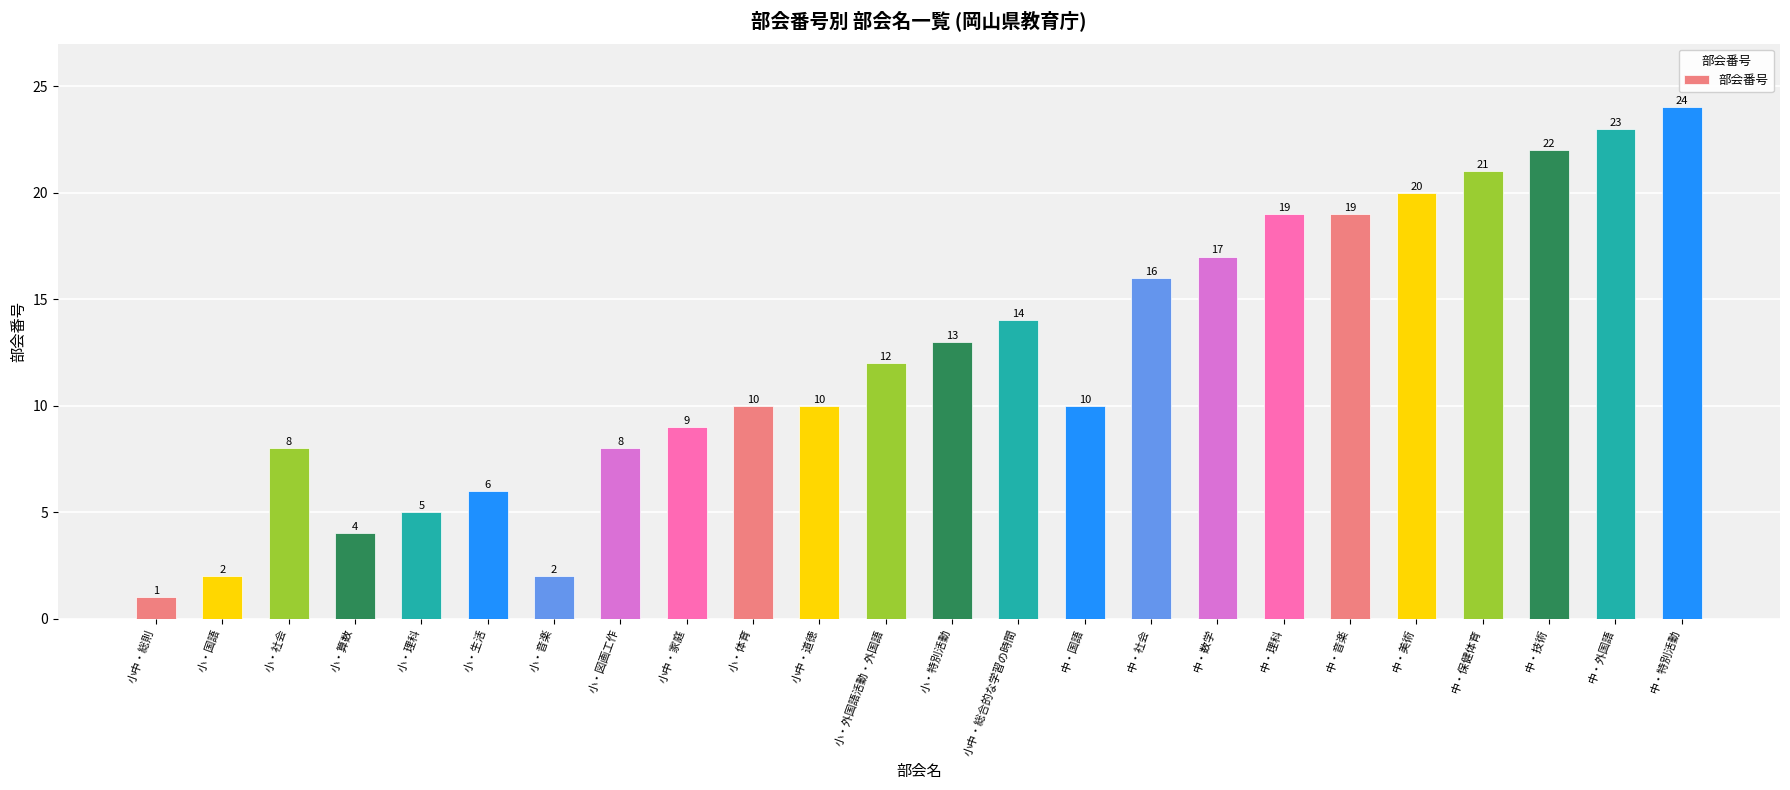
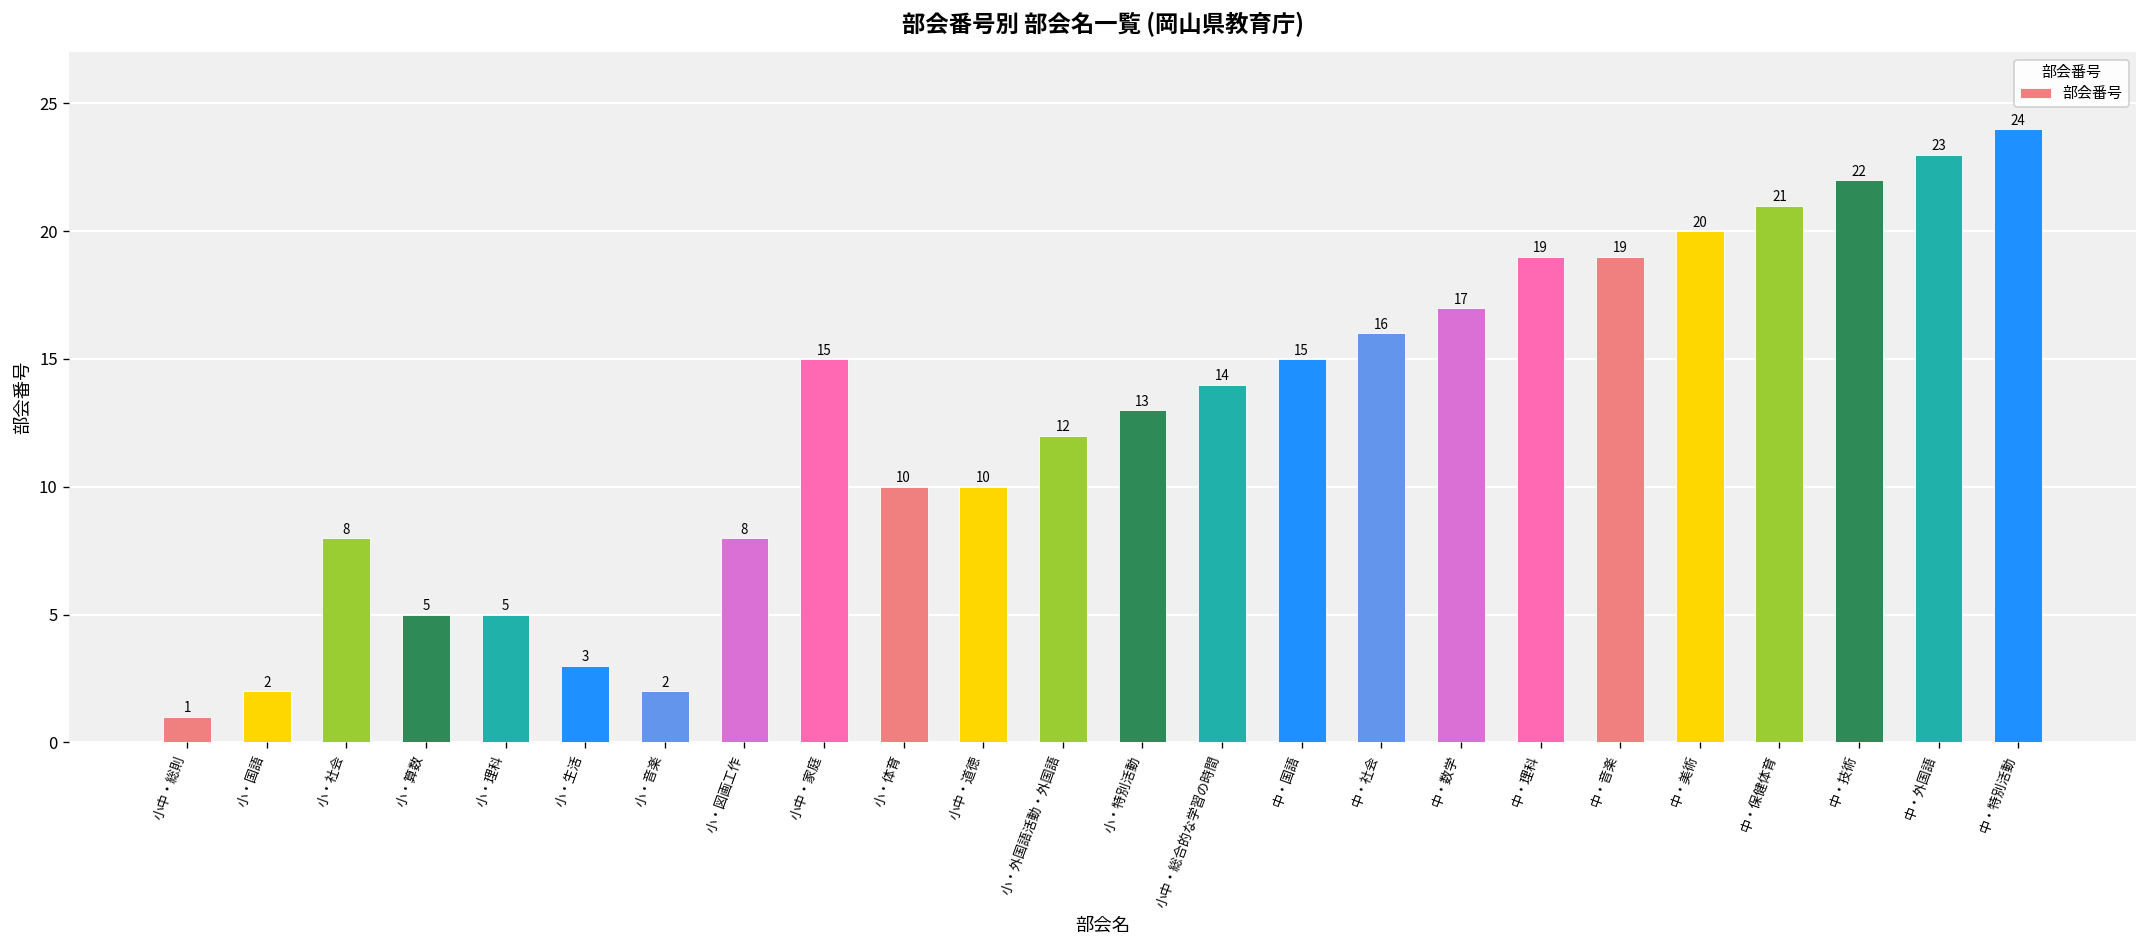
小・算数: 4 -> 5
小・生活: 6 -> 3
小中・家庭: 9 -> 15
中・国語: 10 -> 15
